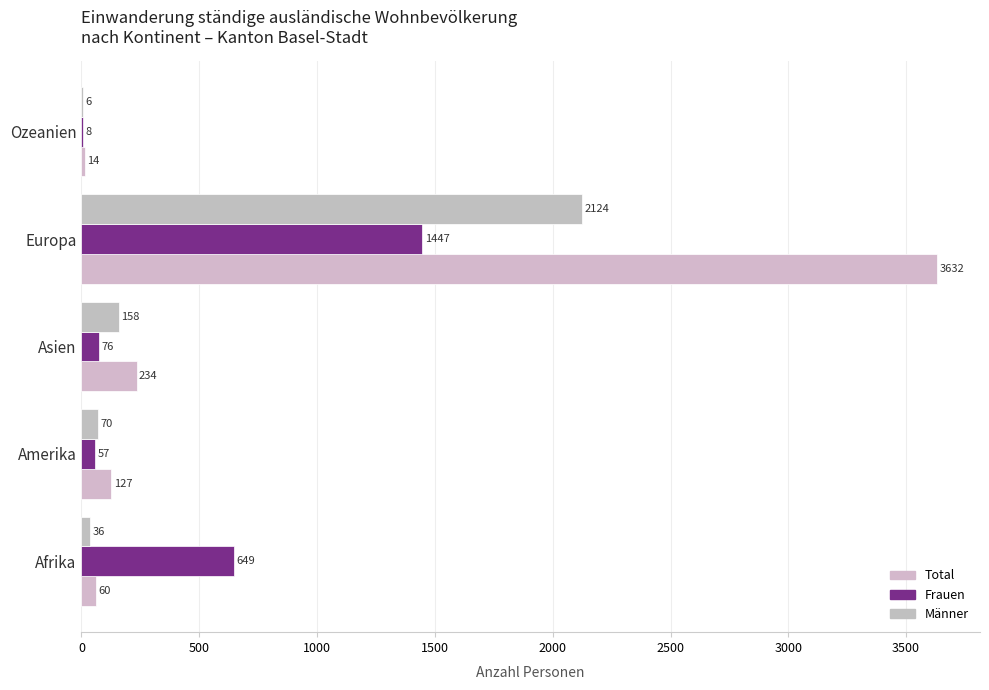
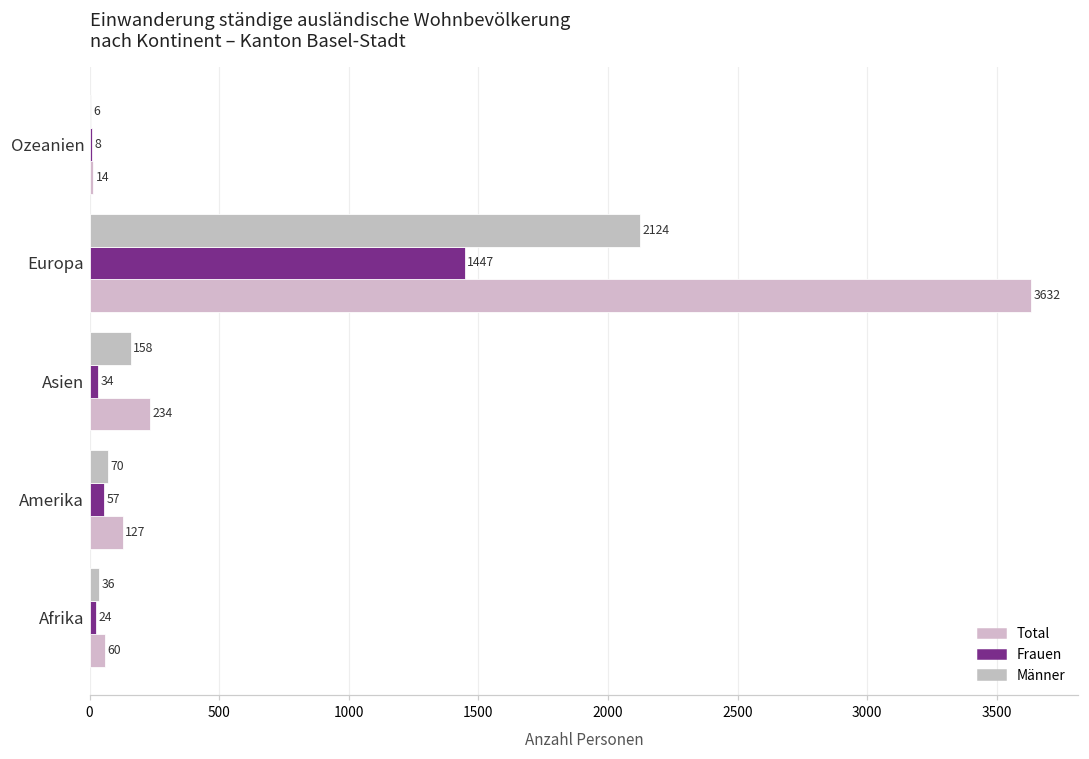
Frauen, Asien: 76 -> 34
Frauen, Afrika: 649 -> 24
